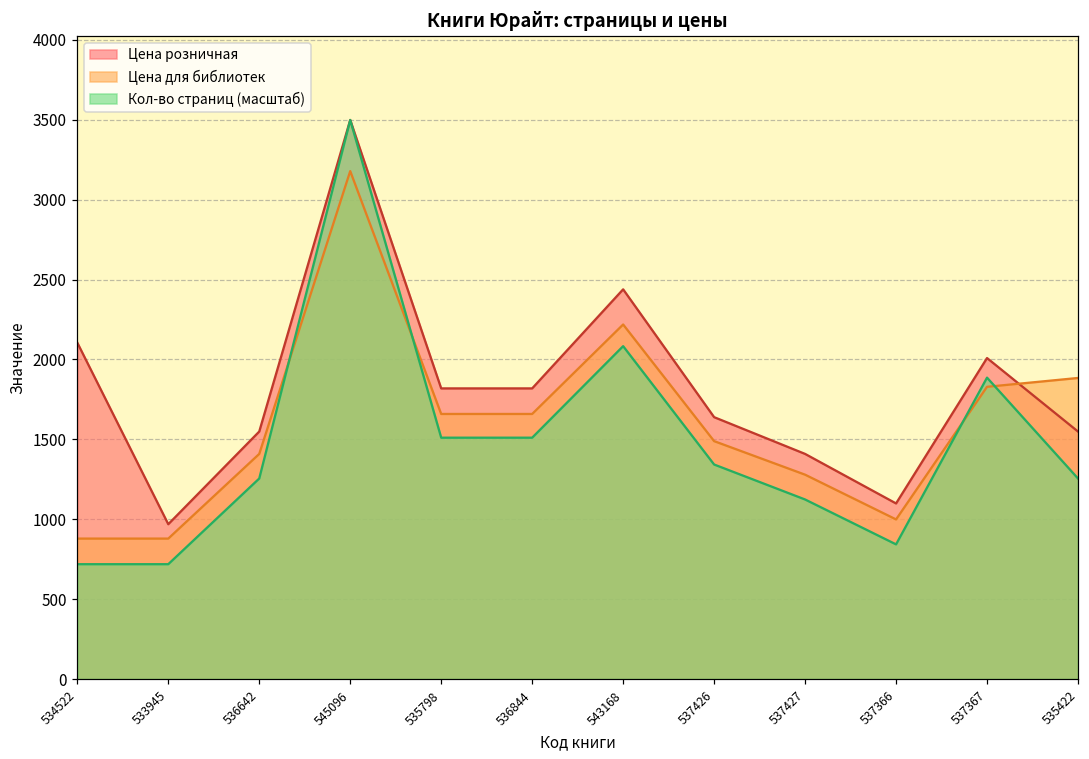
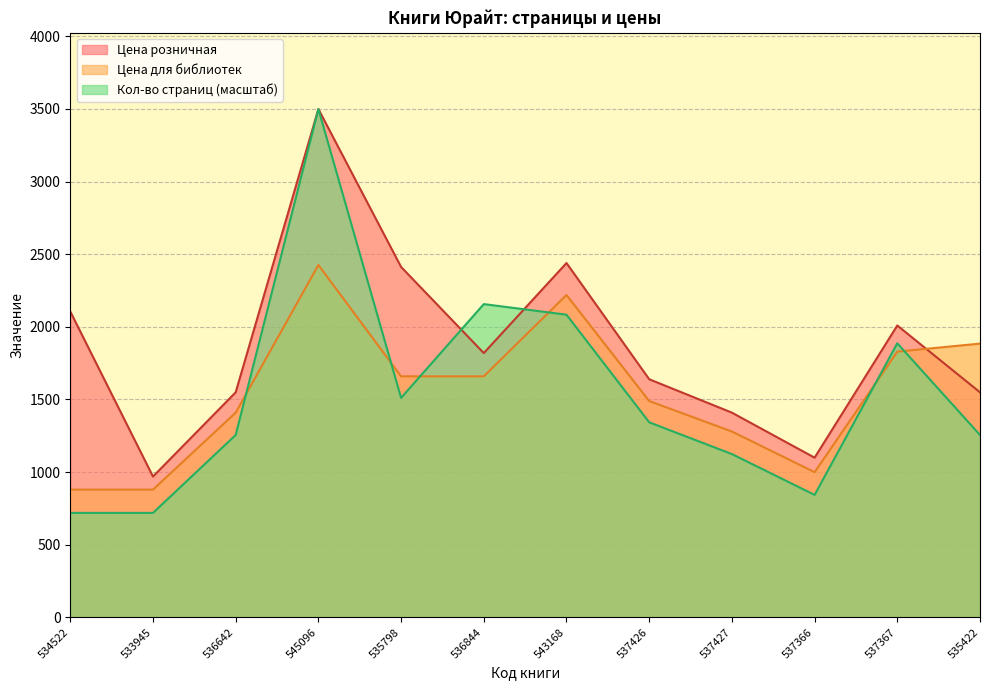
Цена для библиотек, 545096: 3180 -> 2430
Цена розничная, 535798: 1820 -> 2410
Кол-во страниц (масштаб), 536844: 1510 -> 2160
